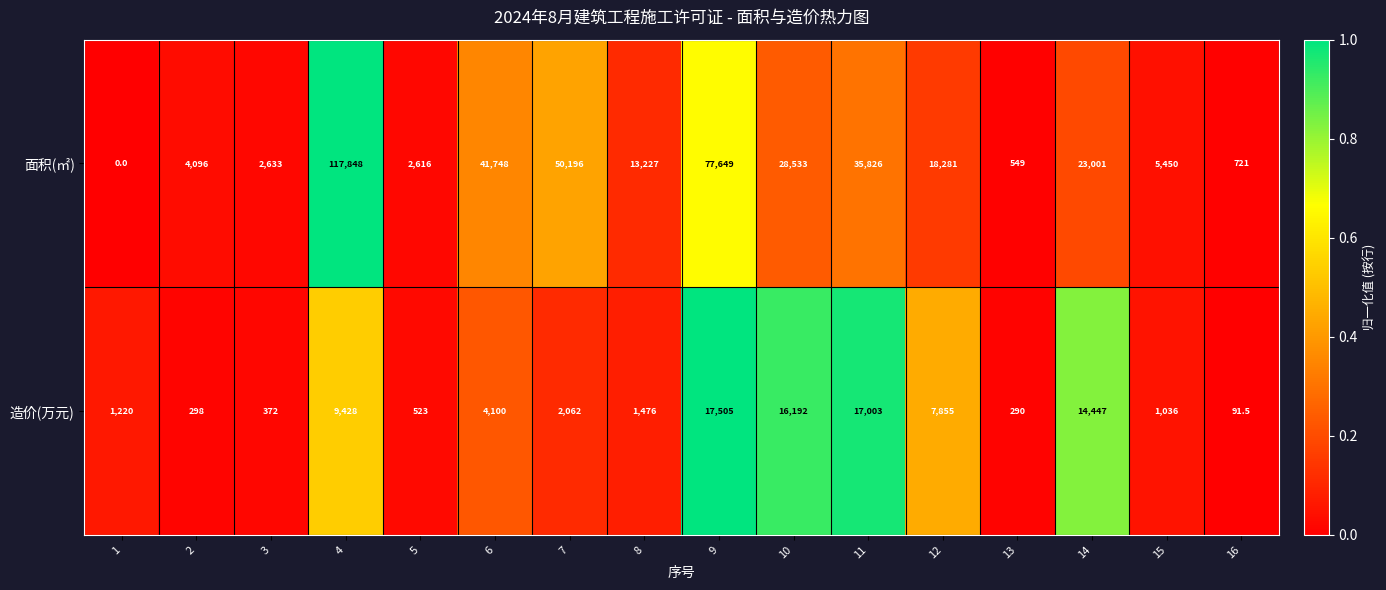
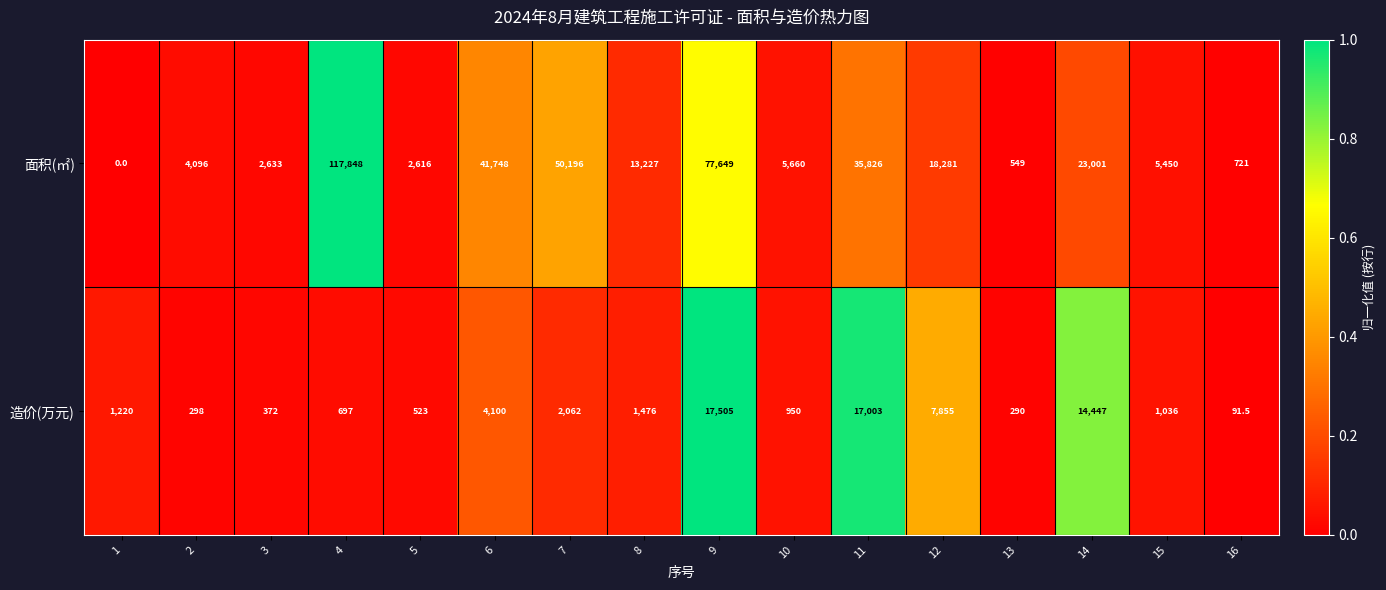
面积(㎡), 10: 28,533 -> 5,660
造价(万元), 4: 9,428 -> 697
造价(万元), 10: 16,192 -> 950
